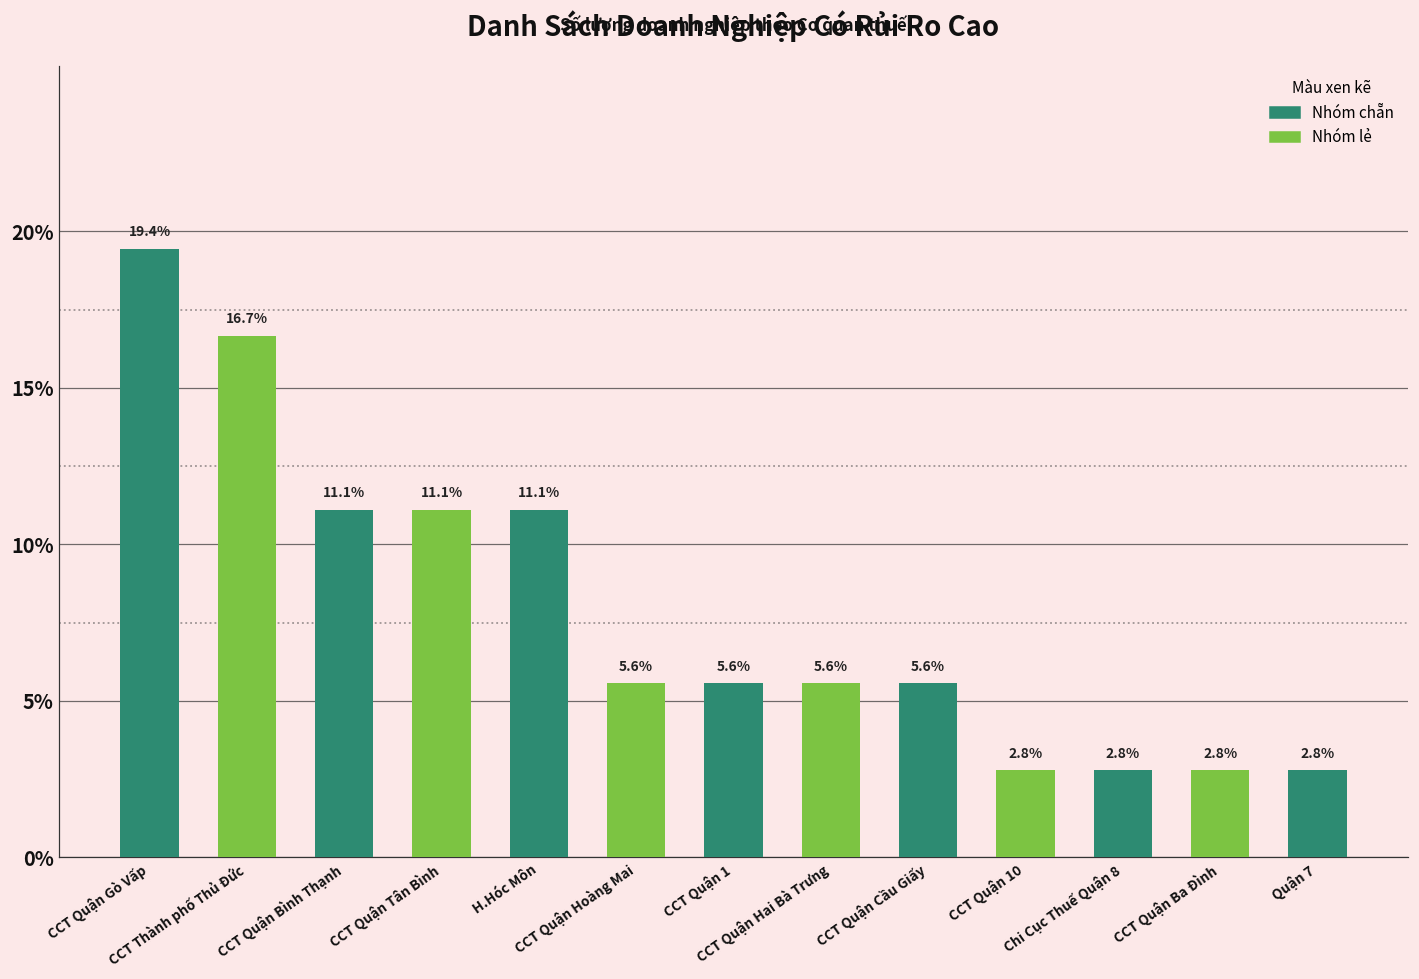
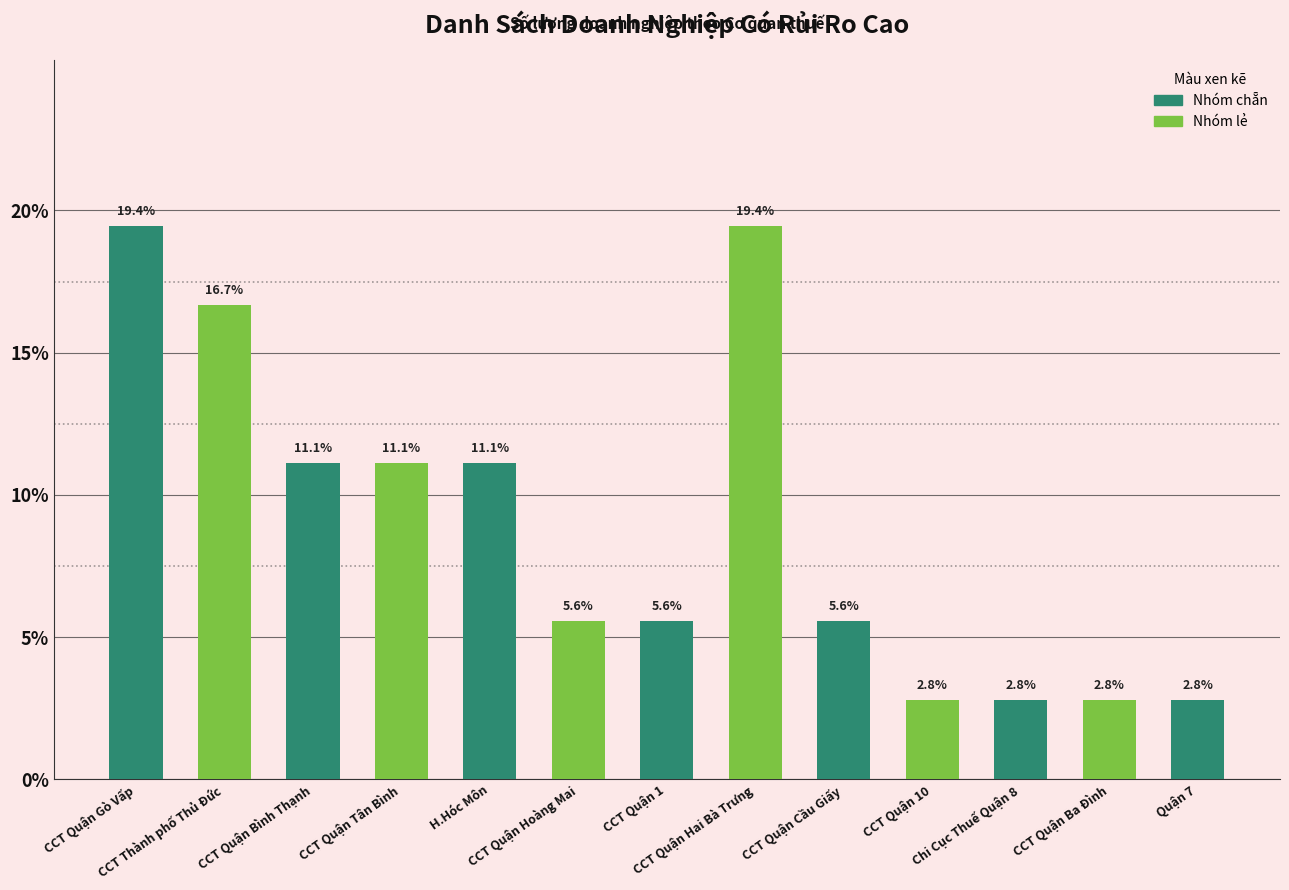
CCT Quận Hai Bà Trưng: 5.6% -> 19.4%
